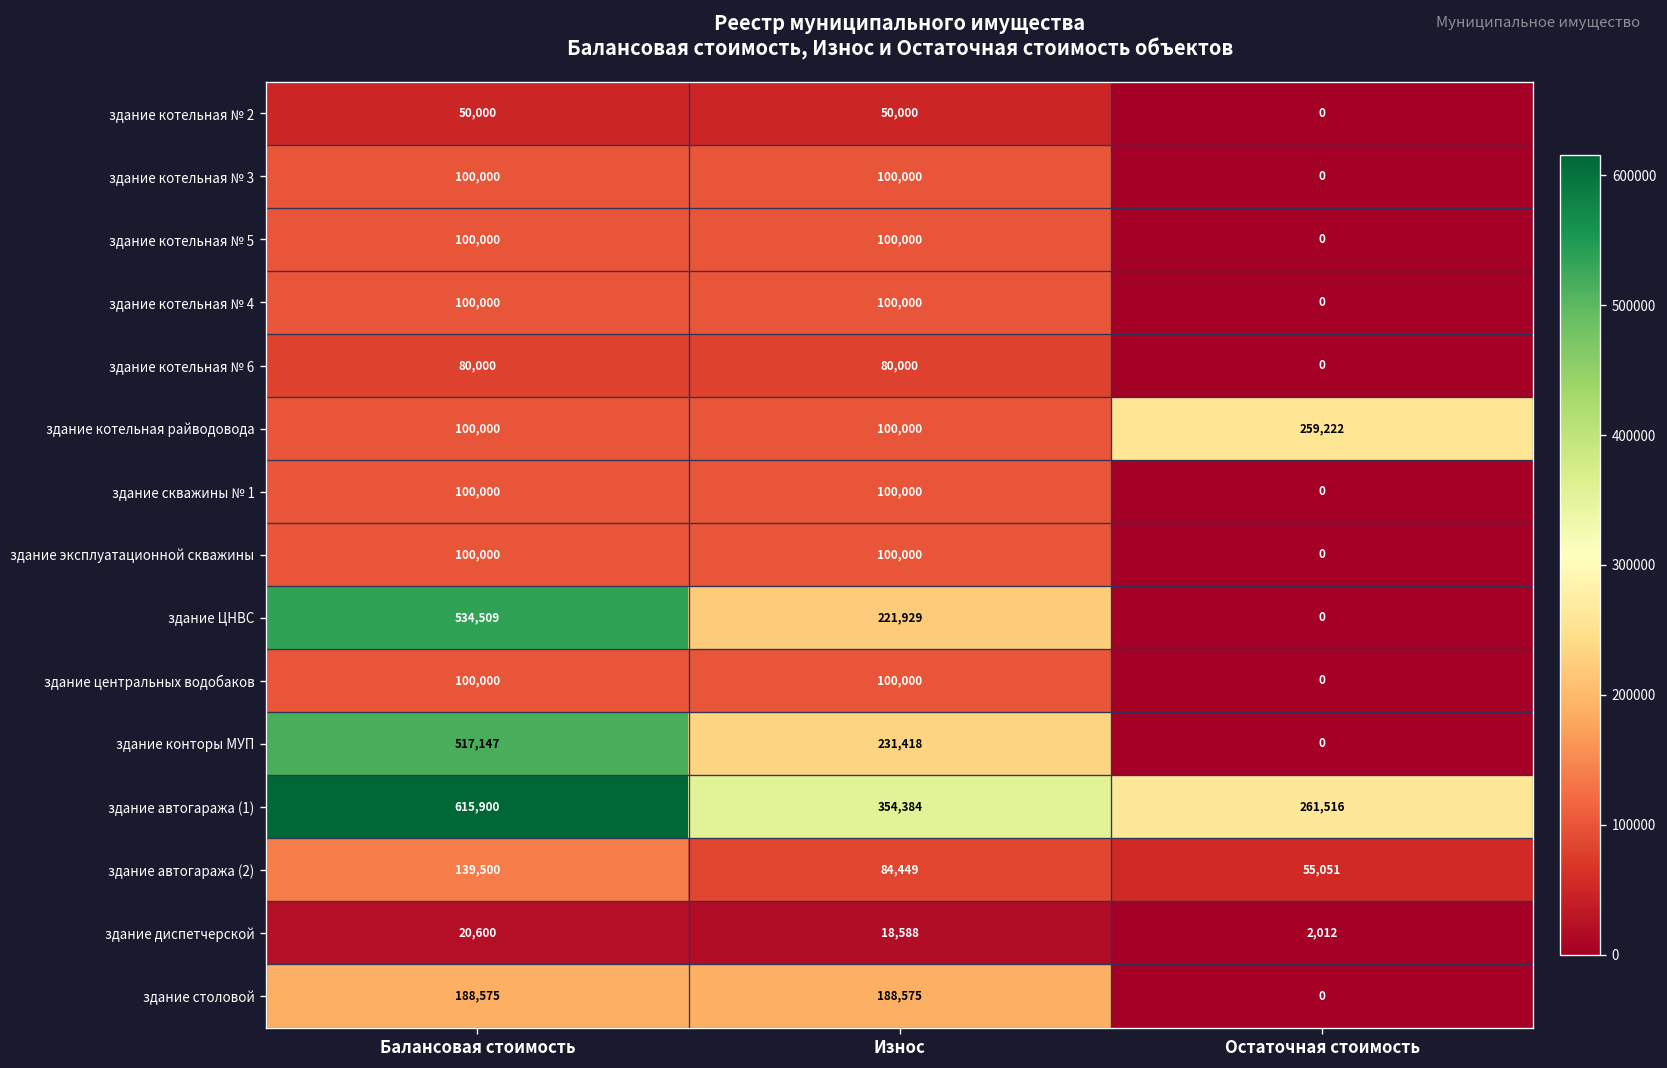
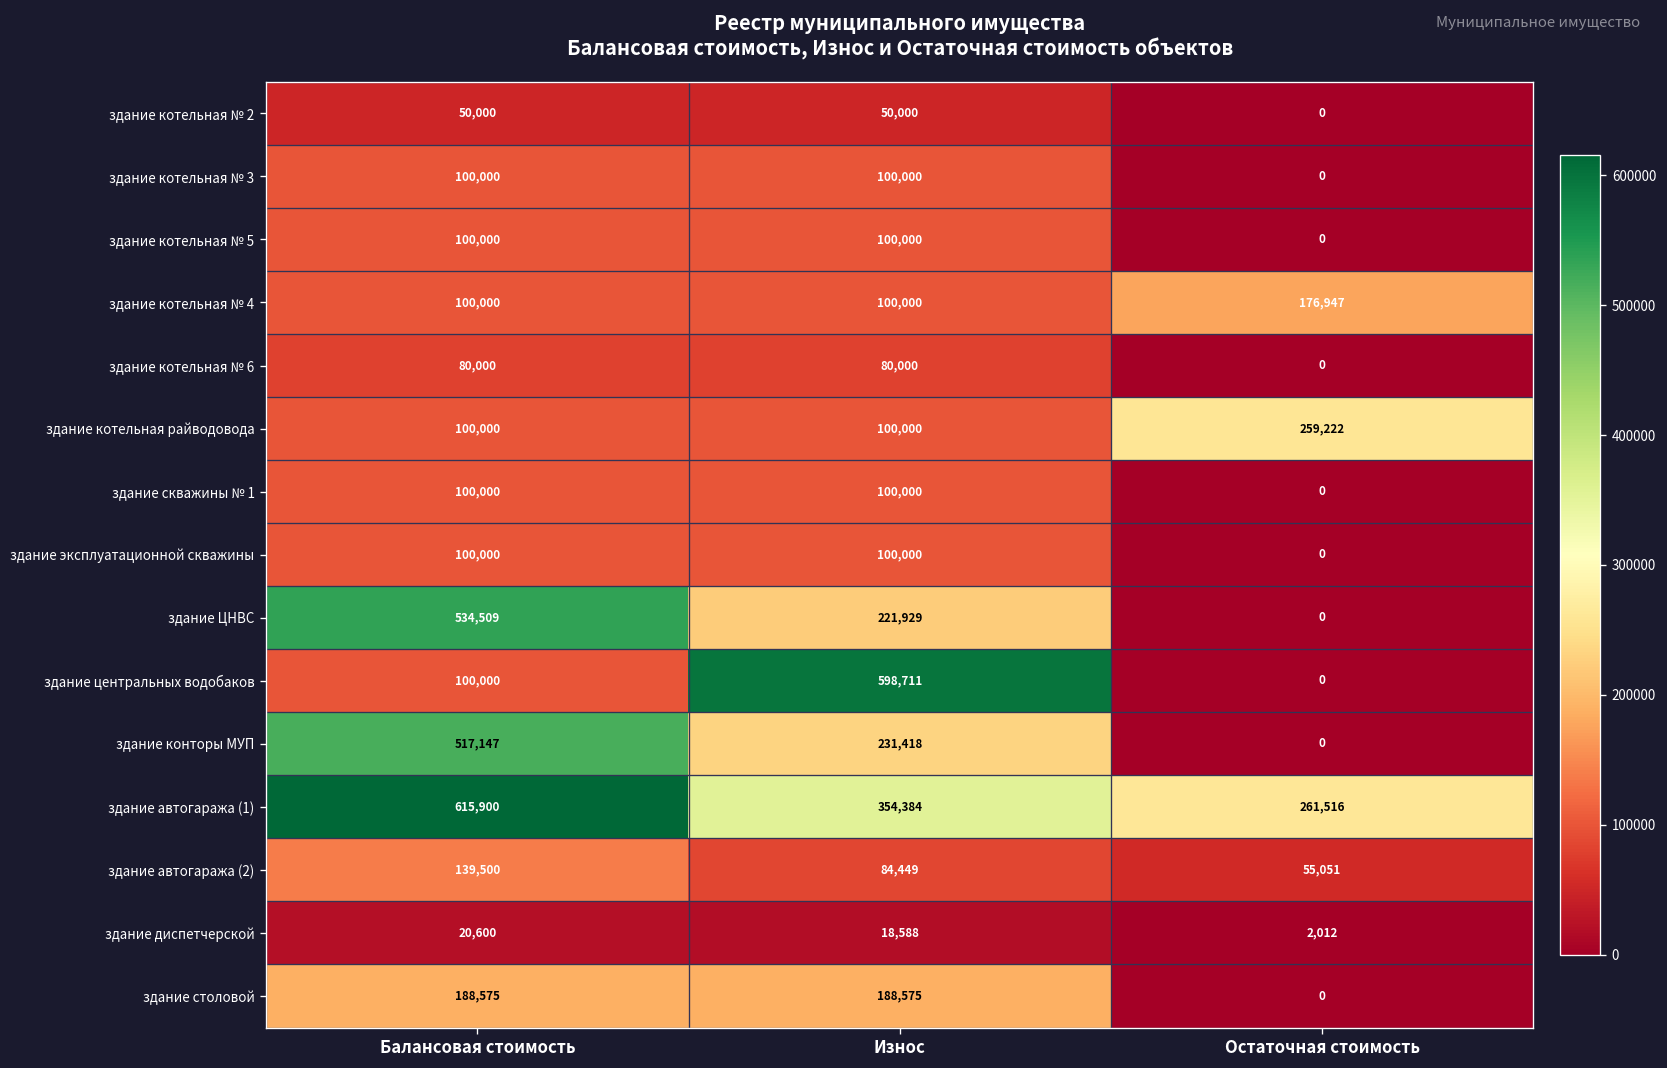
здание котельная № 4, Остаточная стоимость: 0 -> 176,947
здание центральных водобаков, Износ: 100,000 -> 598,711
